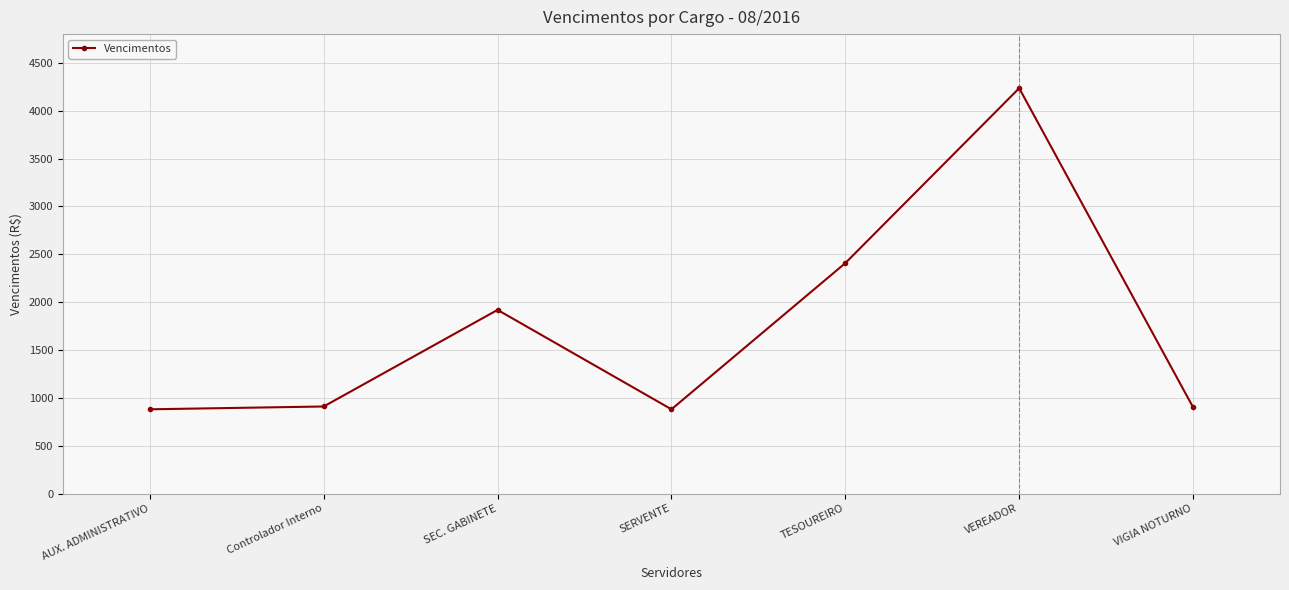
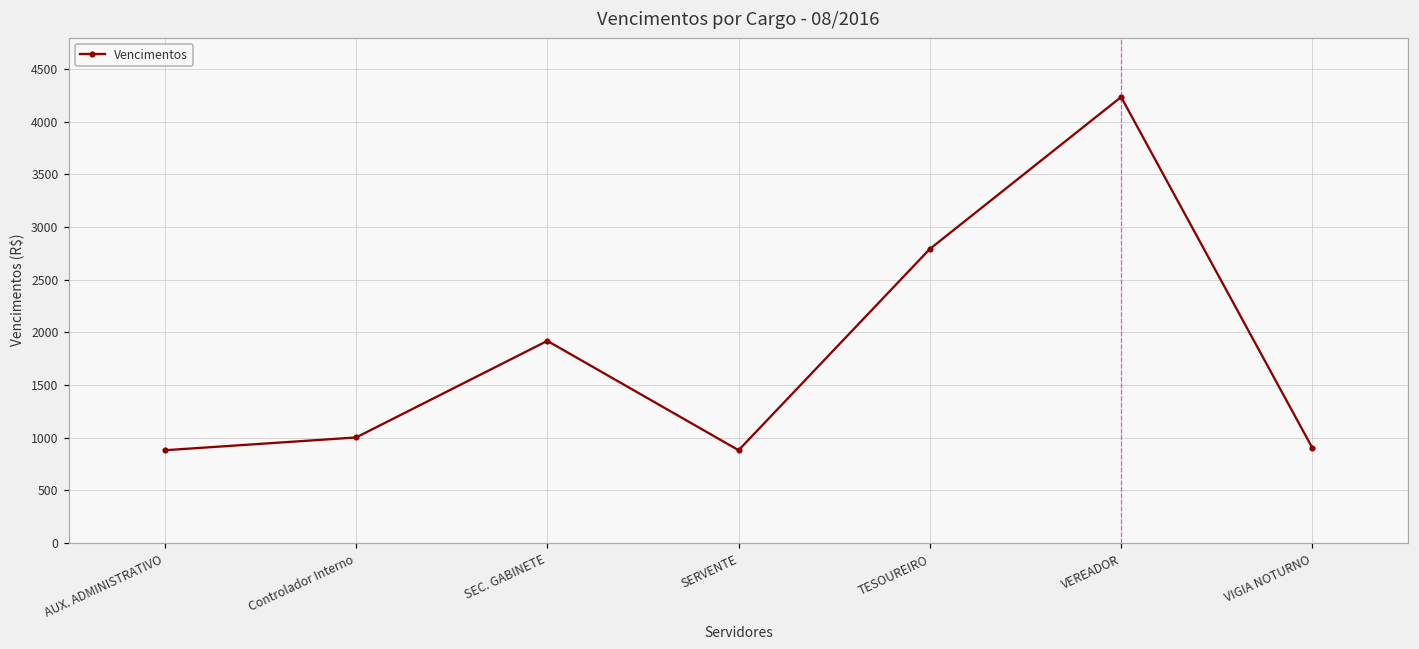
Controlador Interno: 900 -> 1000
TESOUREIRO: 2400 -> 2800
